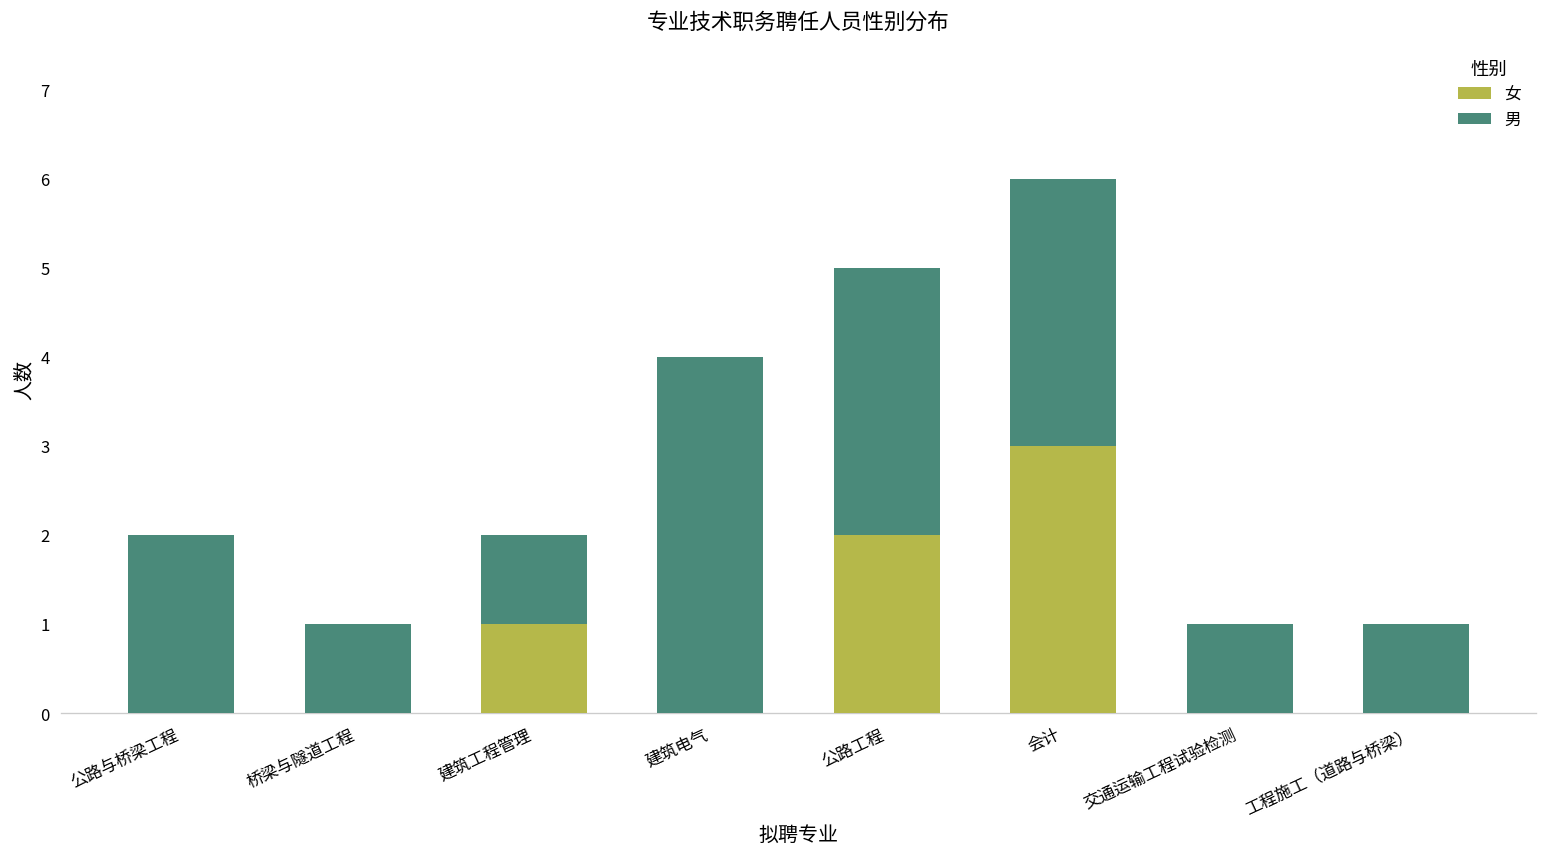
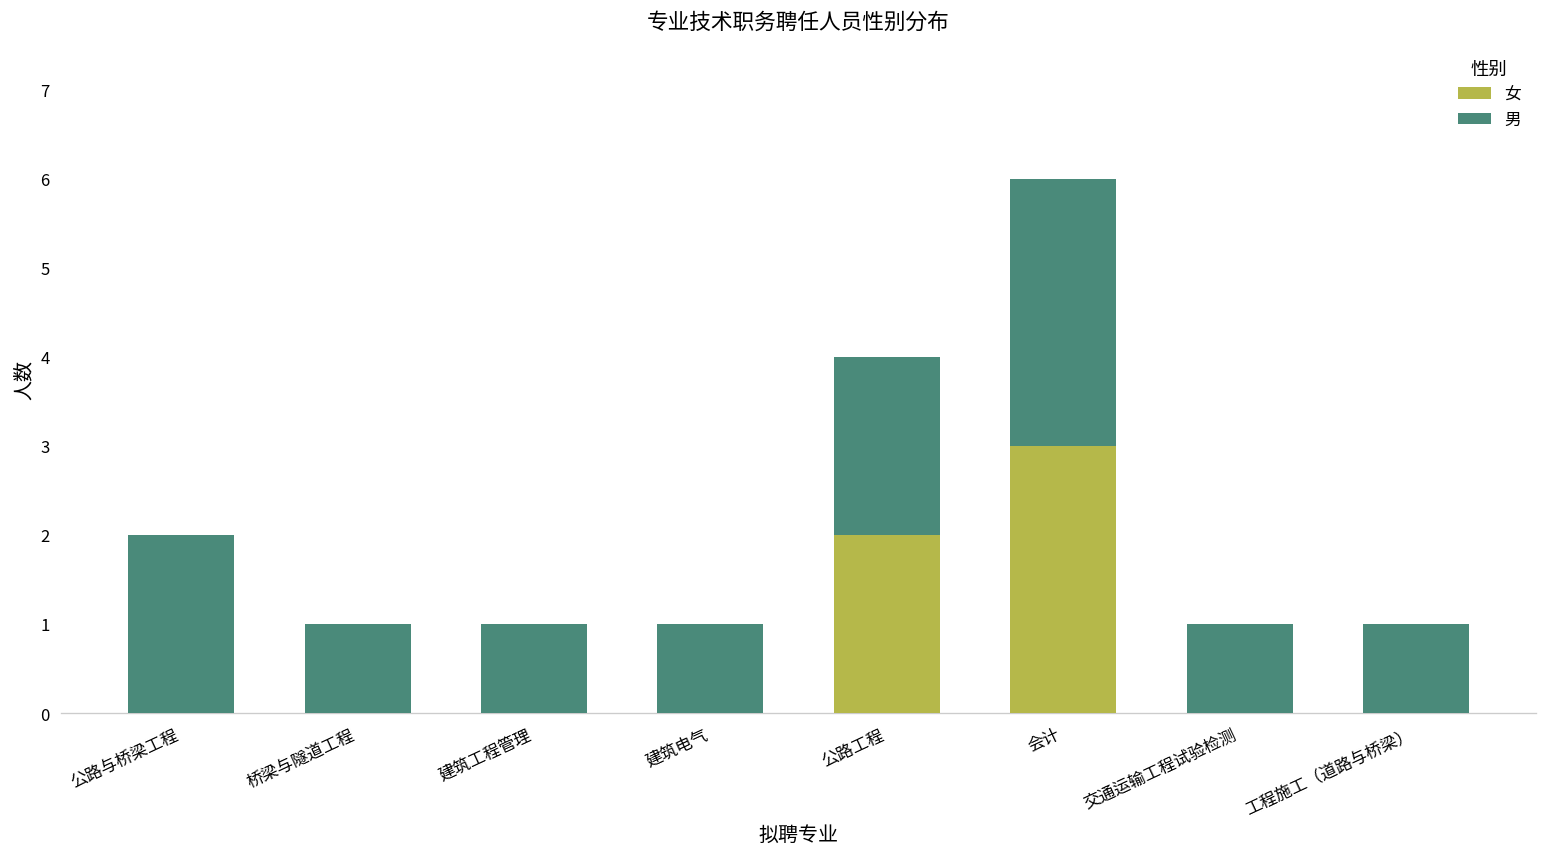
女, 建筑工程管理: 1 -> 0
男, 建筑电气: 4 -> 1
男, 公路工程: 3 -> 2
